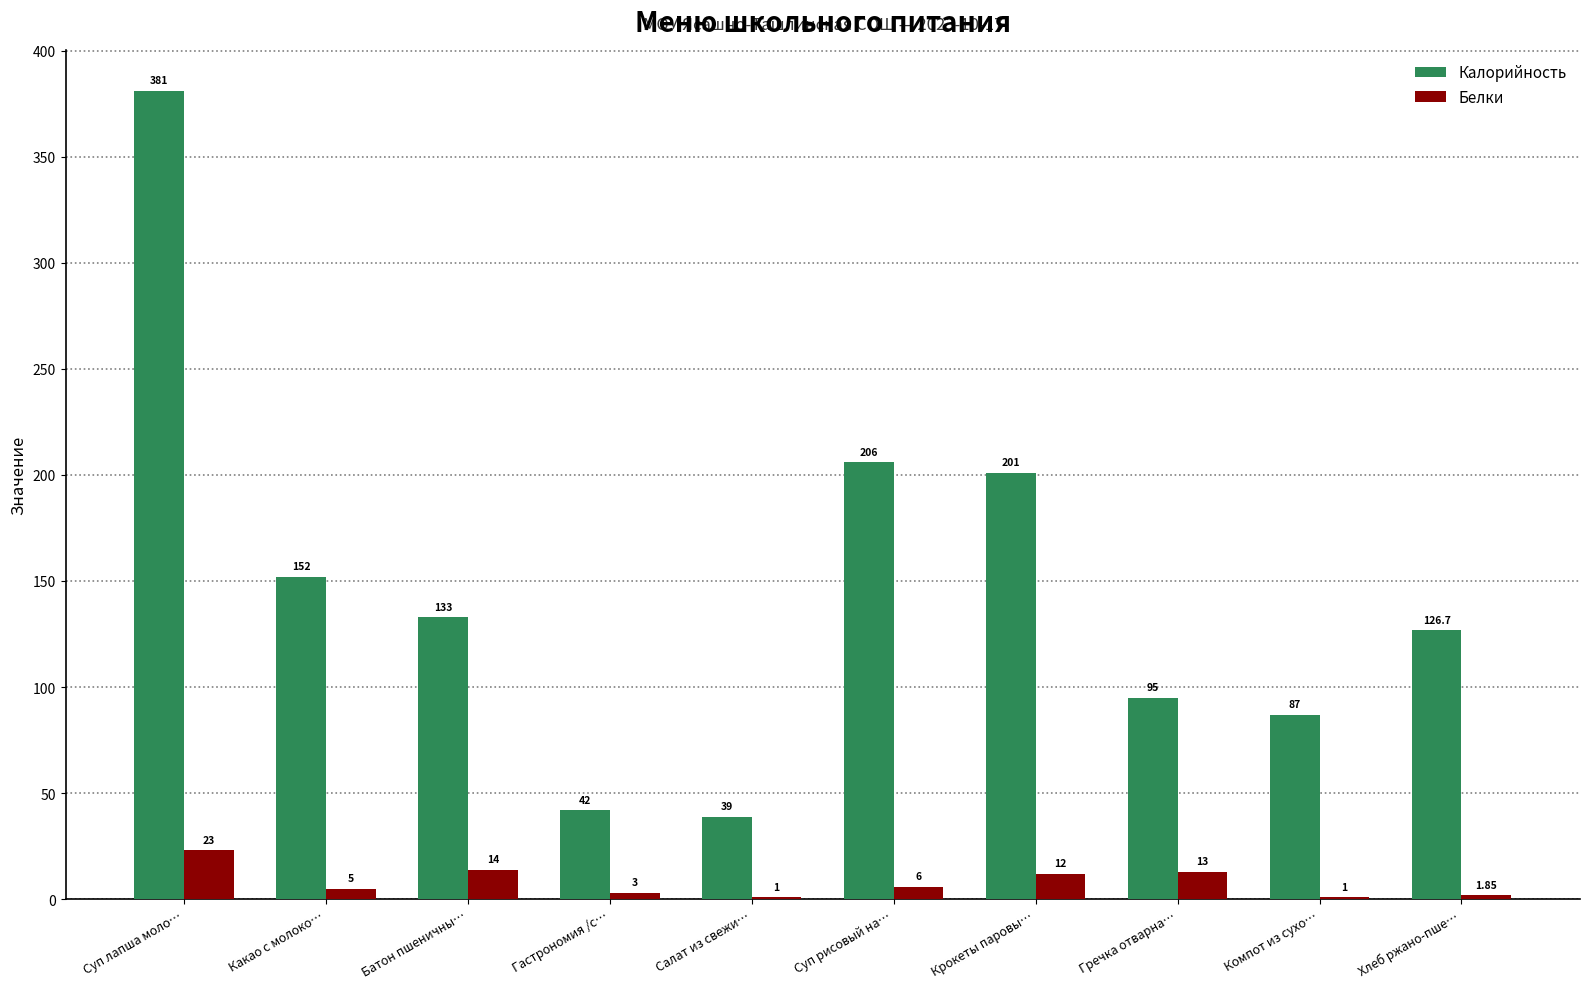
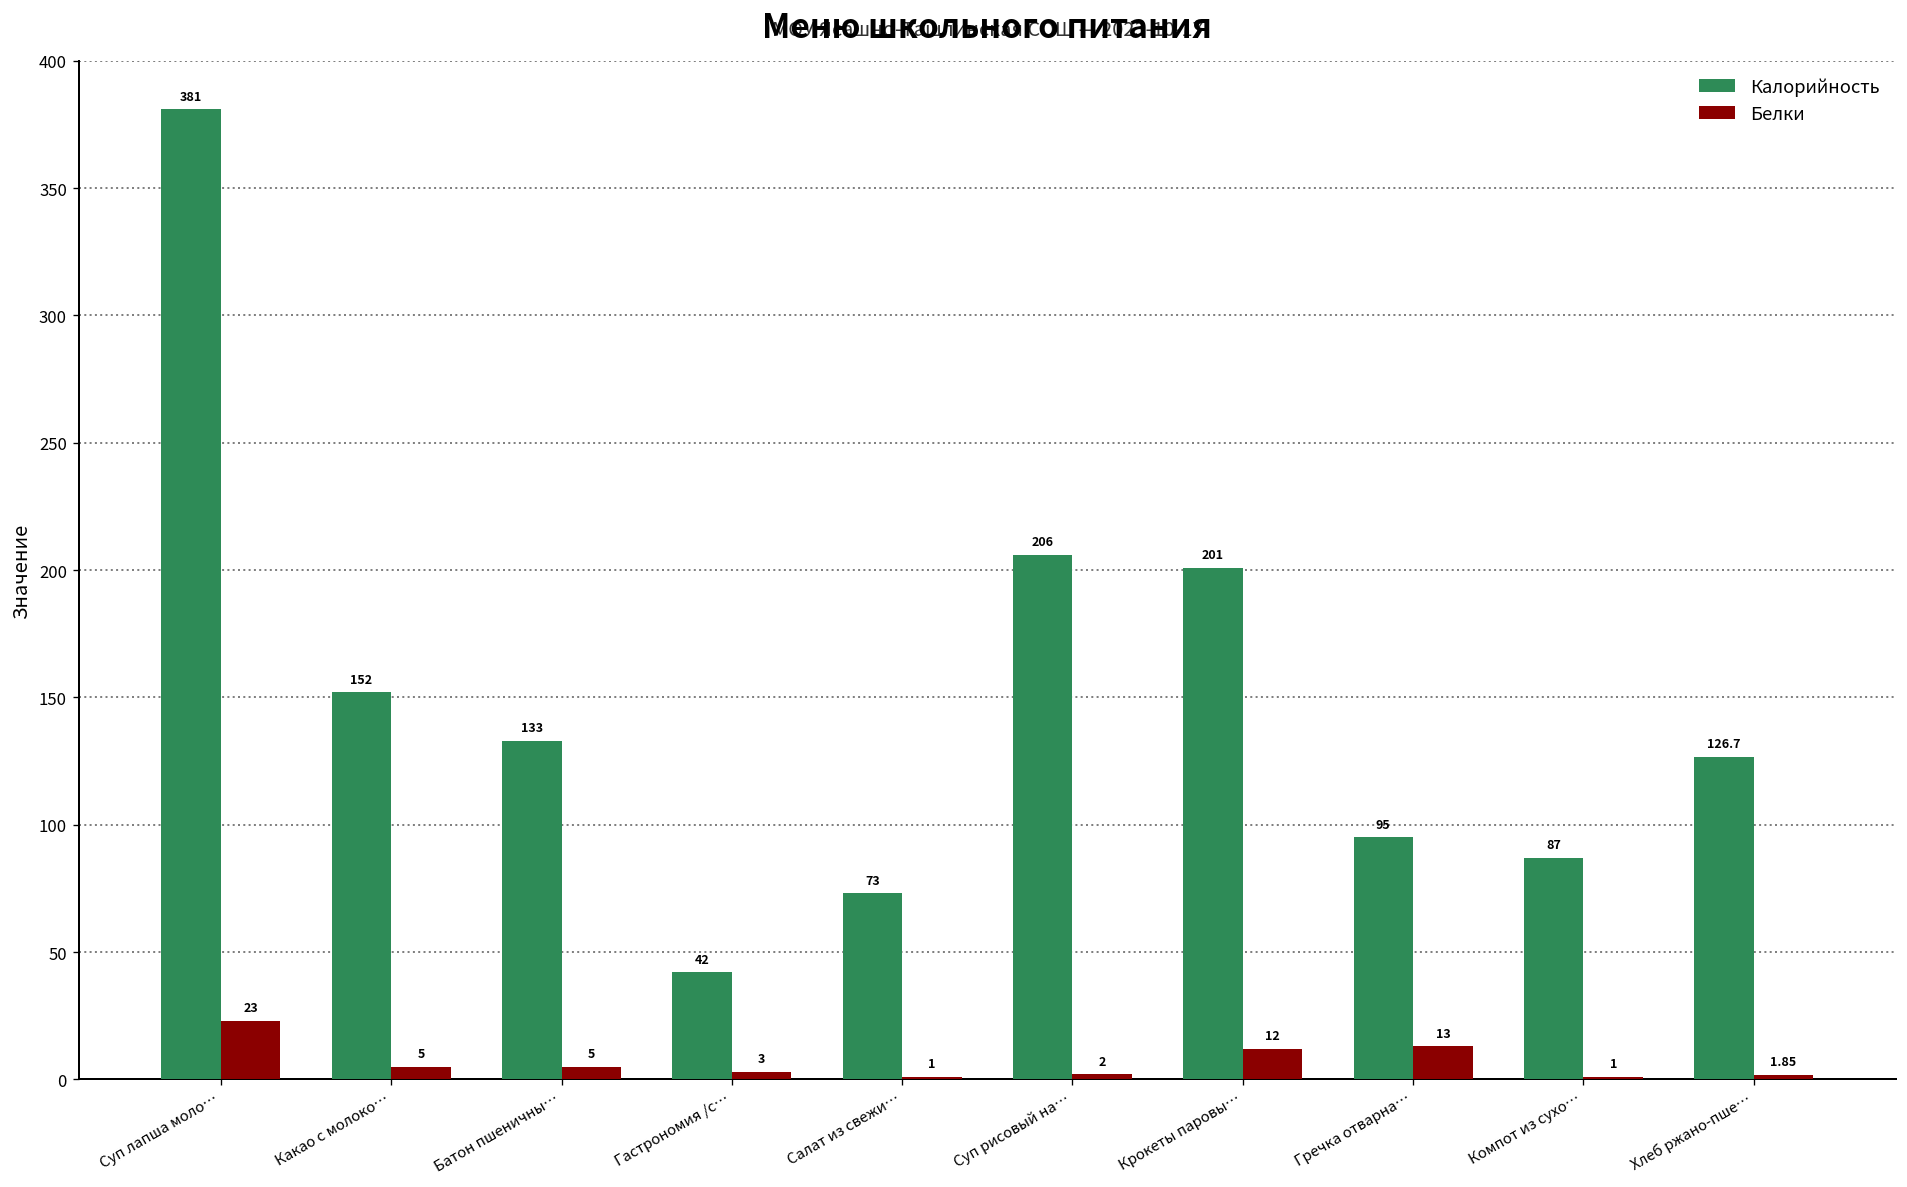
Белки, Батон пшеничны…: 14 -> 5
Калорийность, Салат из свежи…: 39 -> 73
Белки, Суп рисовый на…: 6 -> 2
